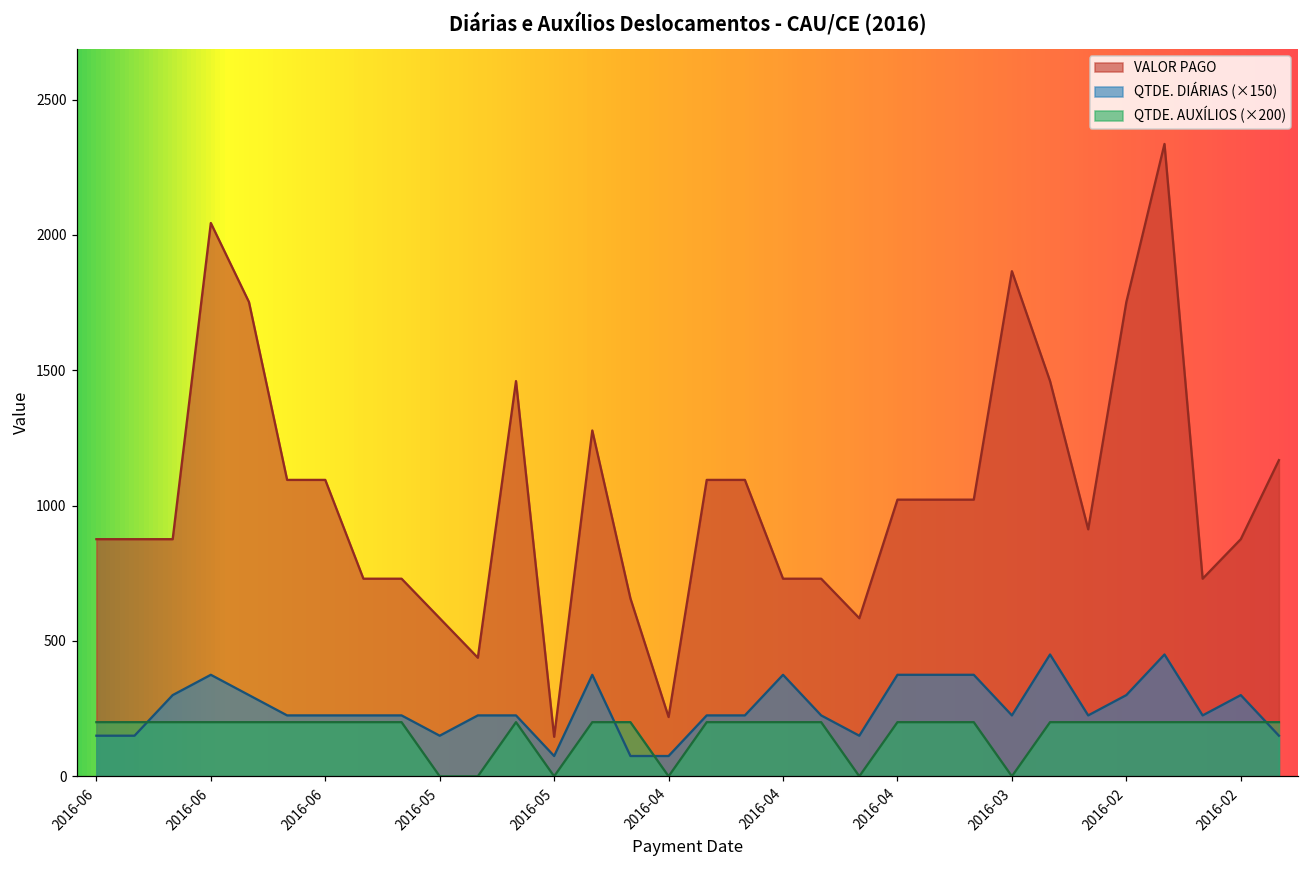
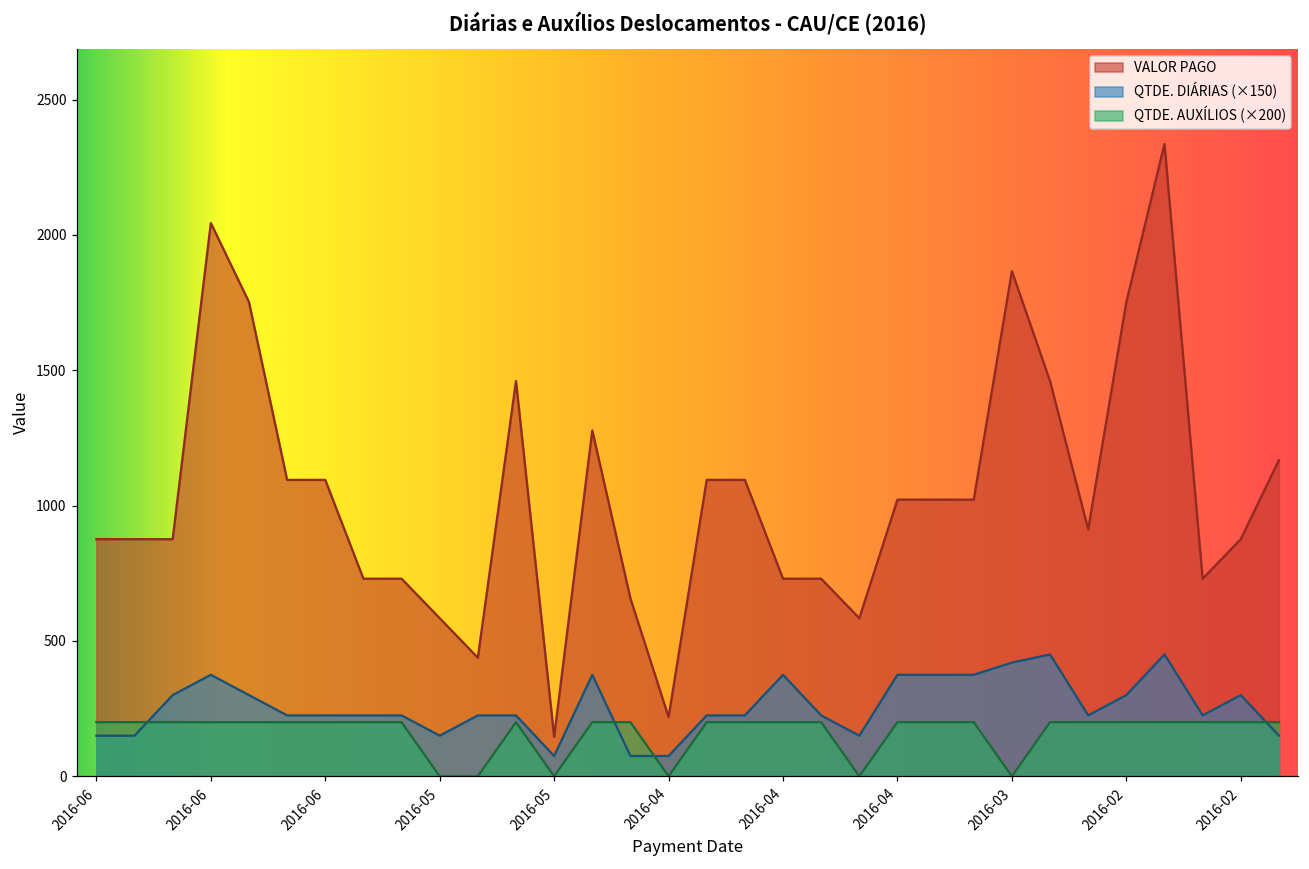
QTDE. DIÁRIAS (×150), 2016-03: 230 -> 420
